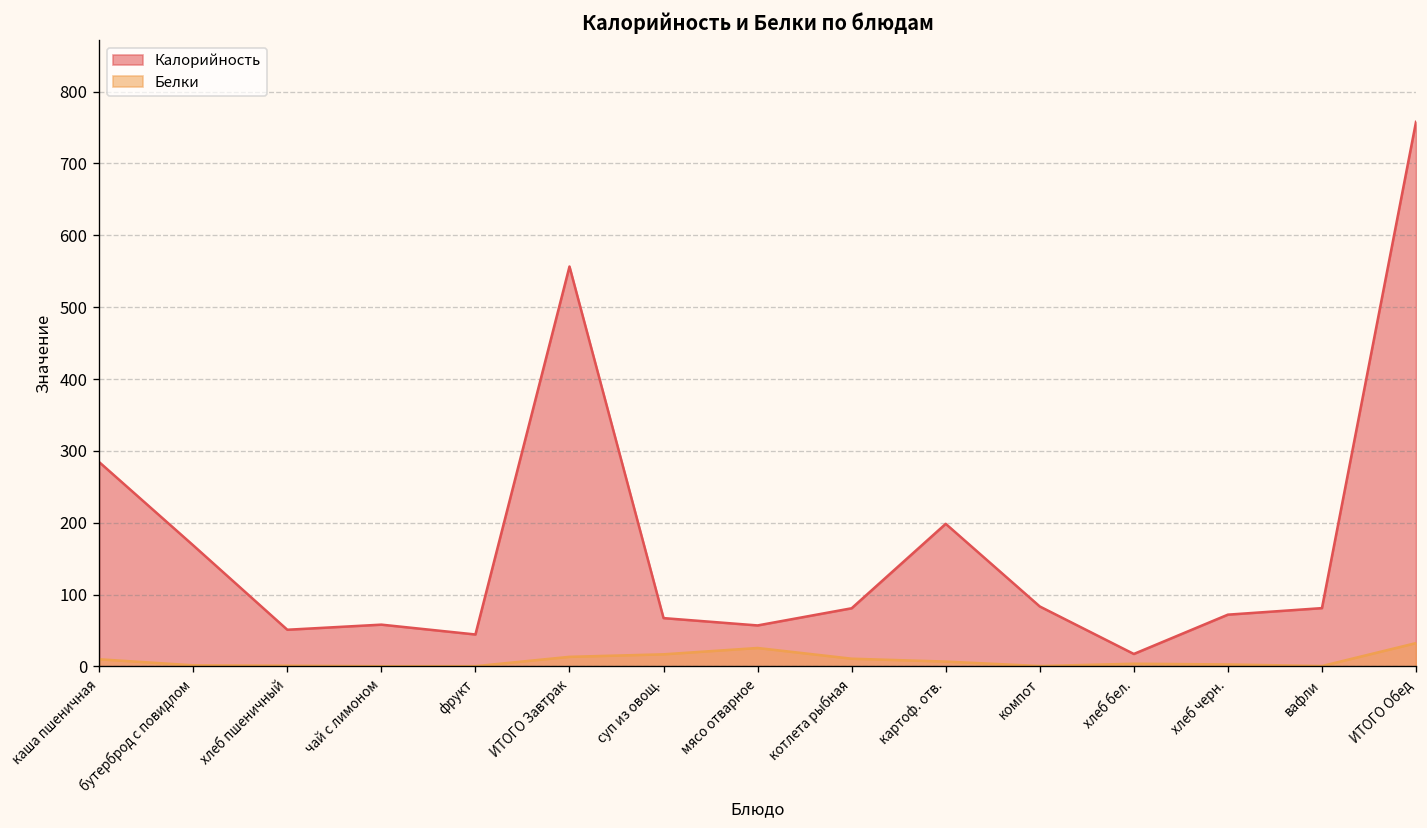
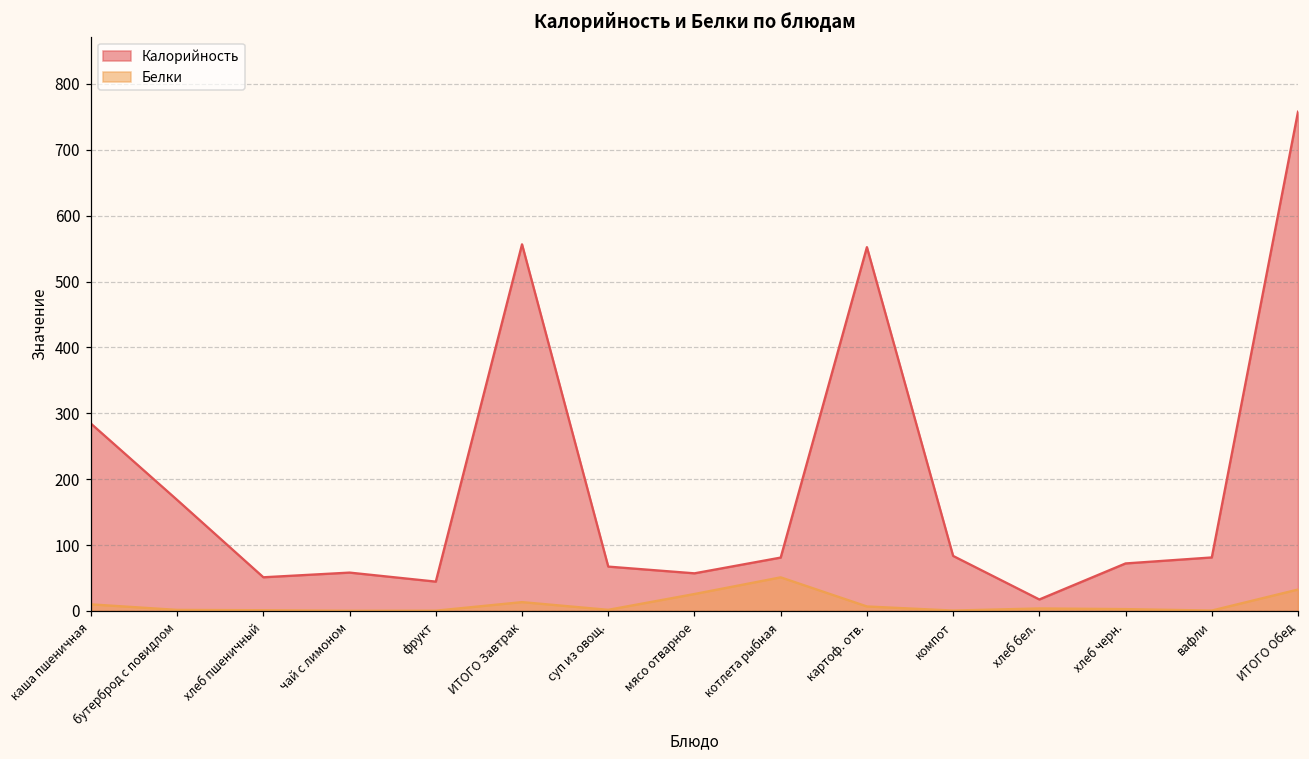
Белки, суп из овощ.: 20 -> 0
Белки, котлета рыбная: 10 -> 50
Калорийность, картоф. отв.: 200 -> 550
